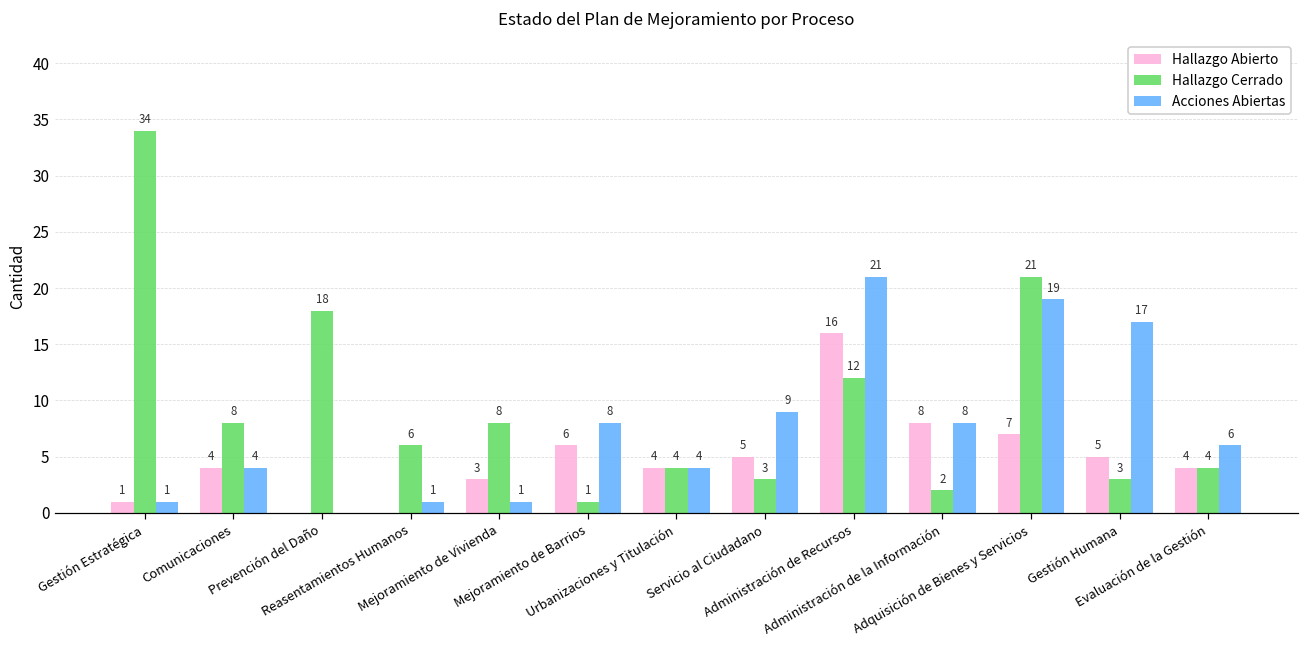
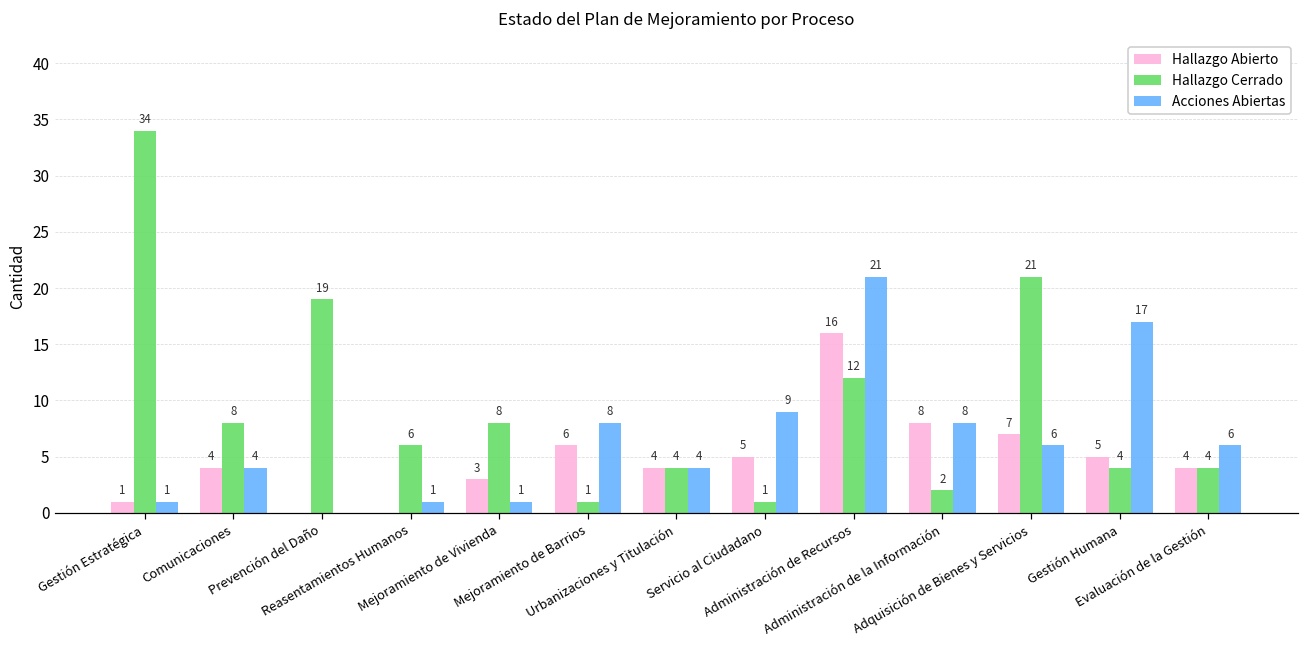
Hallazgo Cerrado, Prevención del Daño: 18 -> 19
Hallazgo Cerrado, Servicio al Ciudadano: 3 -> 1
Acciones Abiertas, Adquisición de Bienes y Servicios: 19 -> 6
Hallazgo Cerrado, Gestión Humana: 3 -> 4
